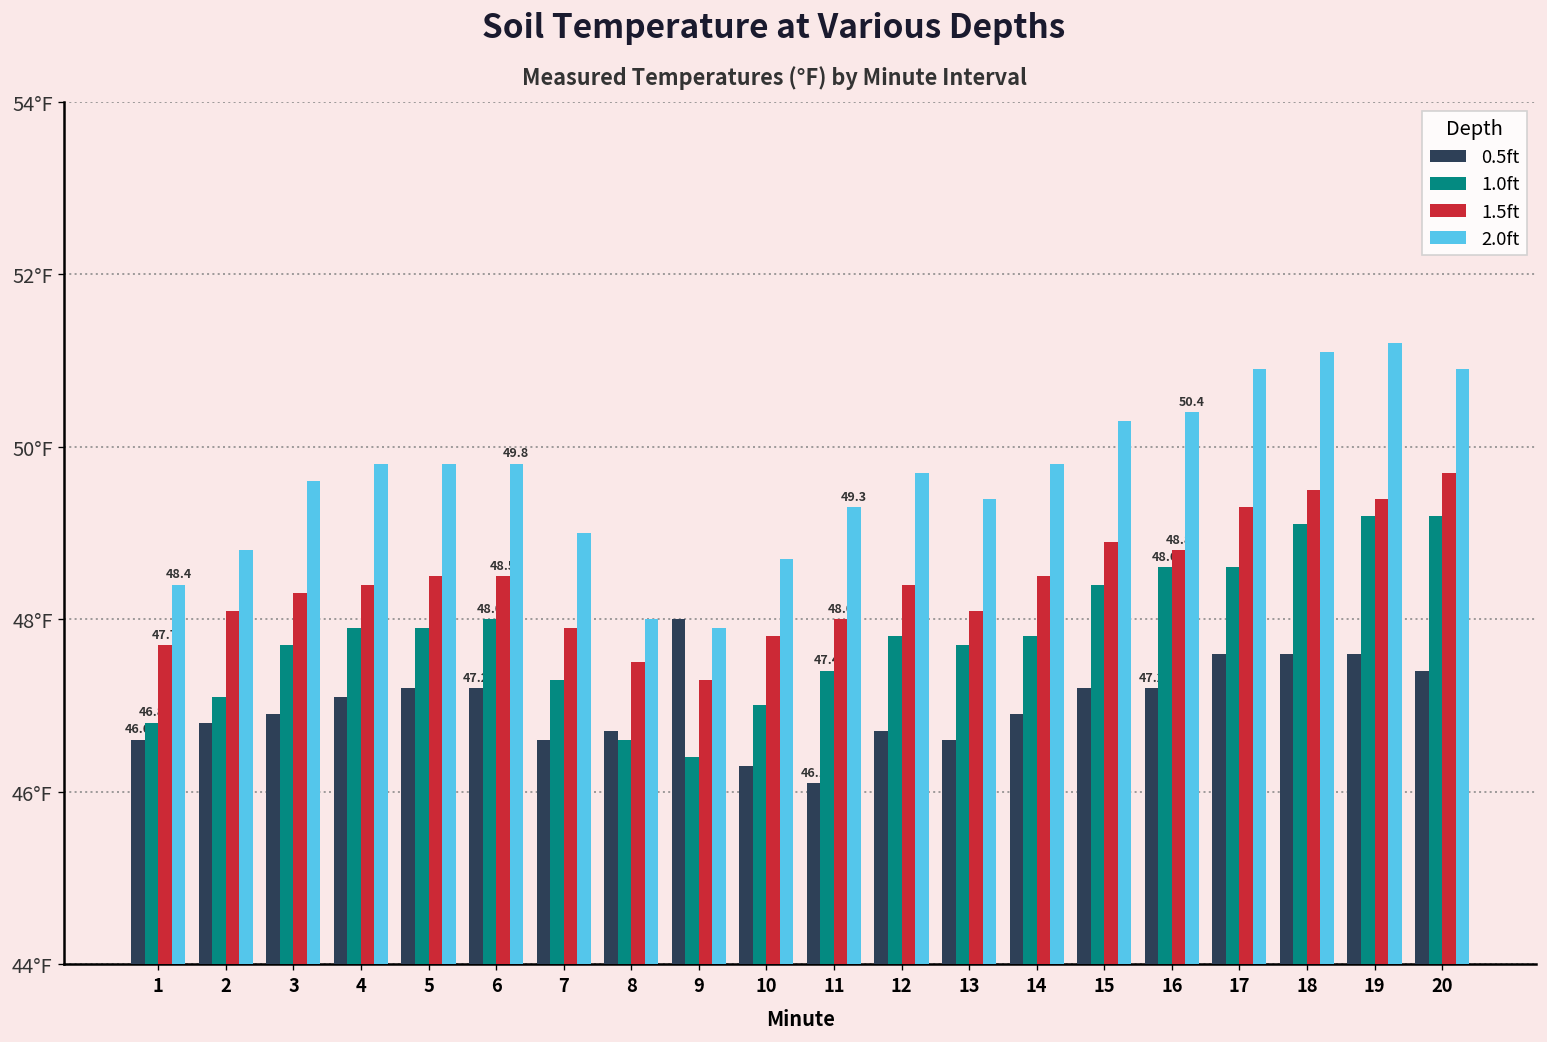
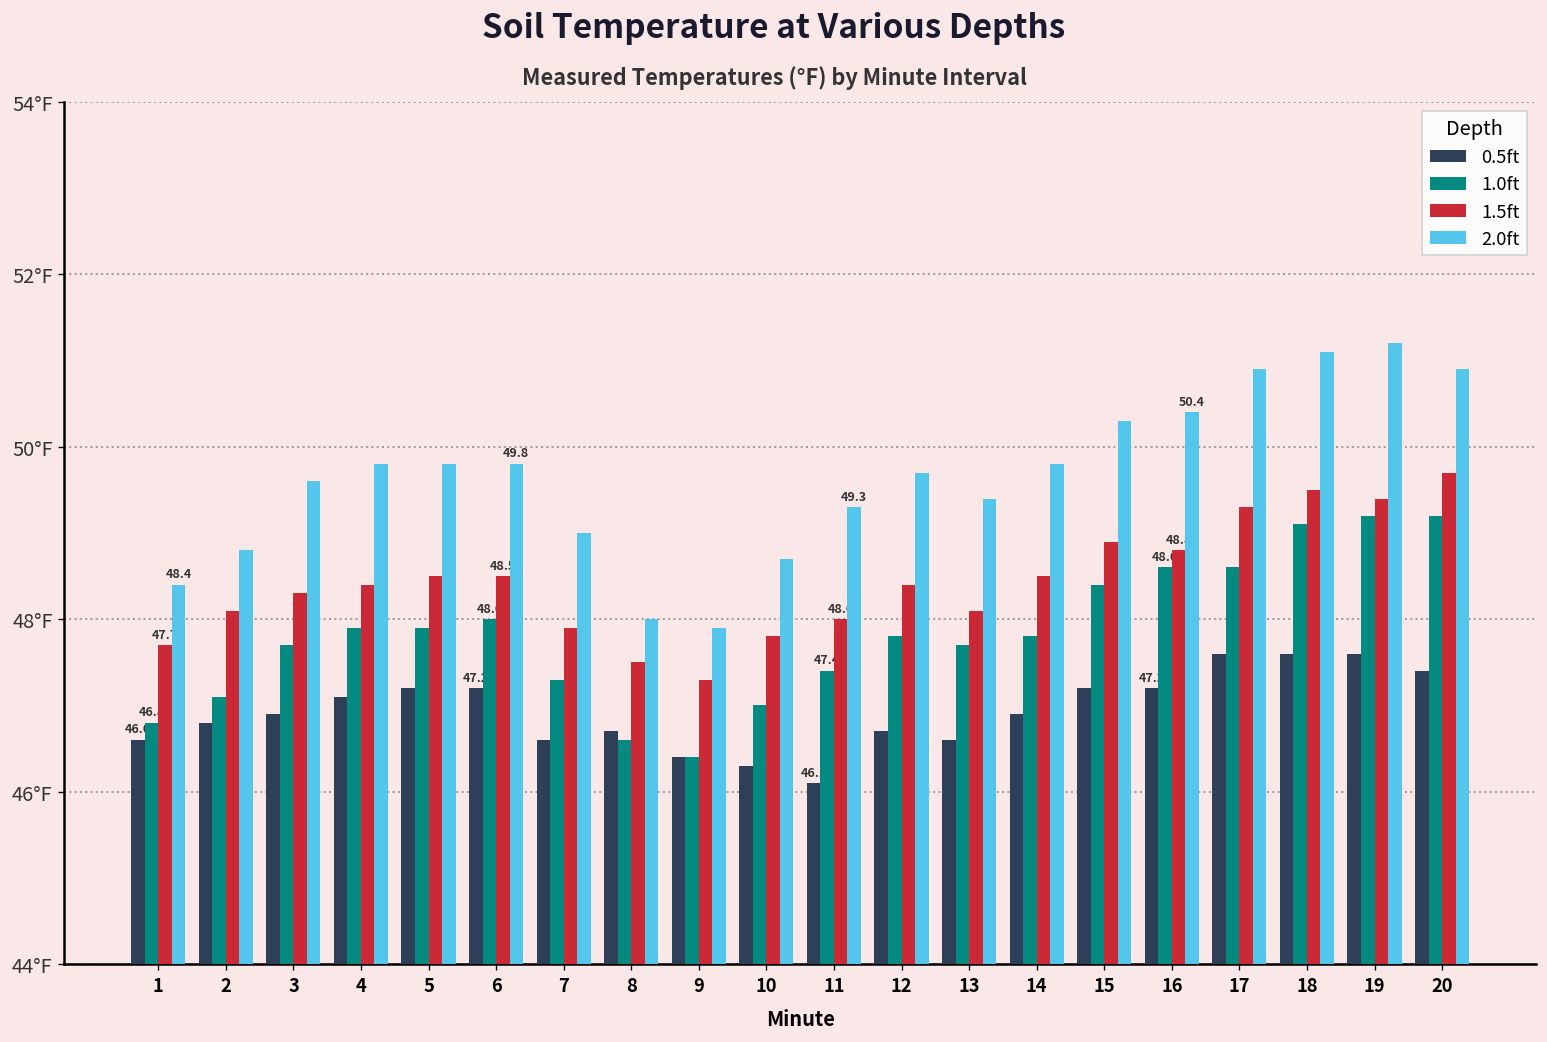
0.5ft, 9: 48.0°F -> 46.4°F
